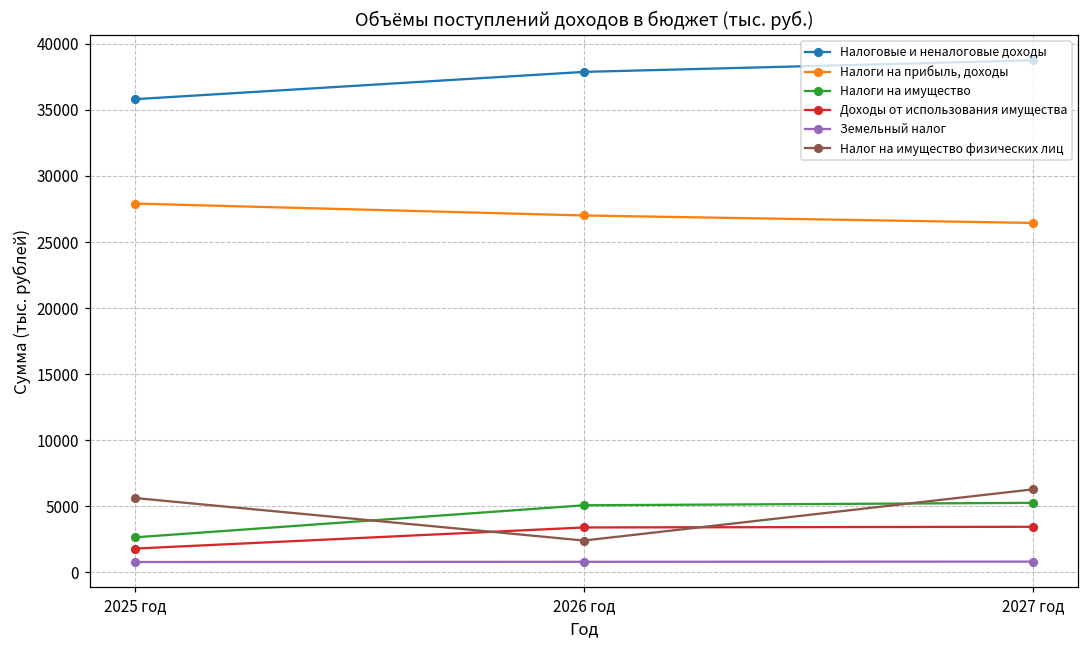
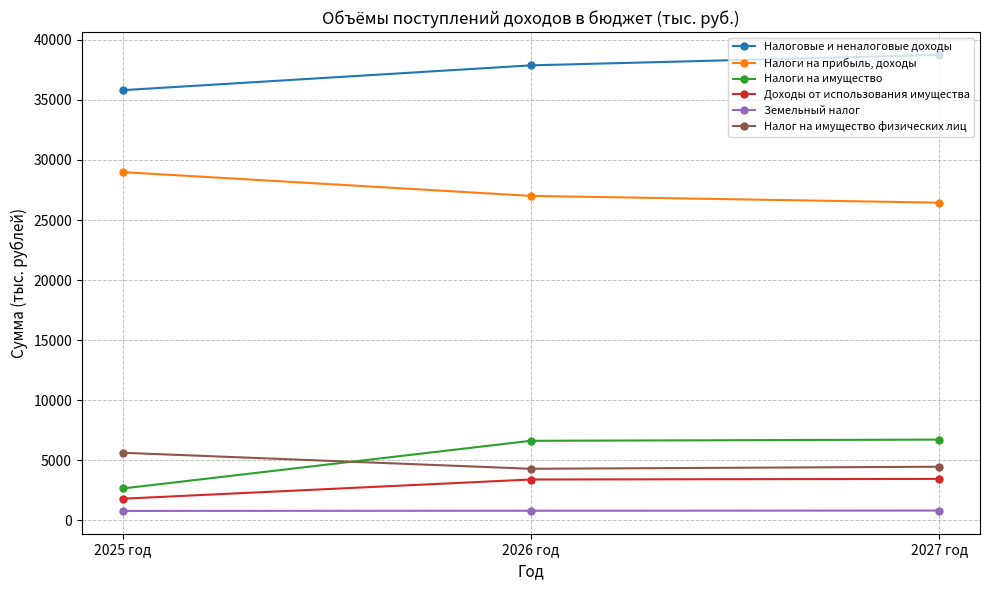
Налоги на прибыль, доходы, 2025 год: 27900 -> 29000
Налоги на имущество, 2026 год: 5100 -> 6600
Налог на имущество физических лиц, 2026 год: 2400 -> 4300
Налоги на имущество, 2027 год: 5300 -> 6700
Налог на имущество физических лиц, 2027 год: 6300 -> 4500
